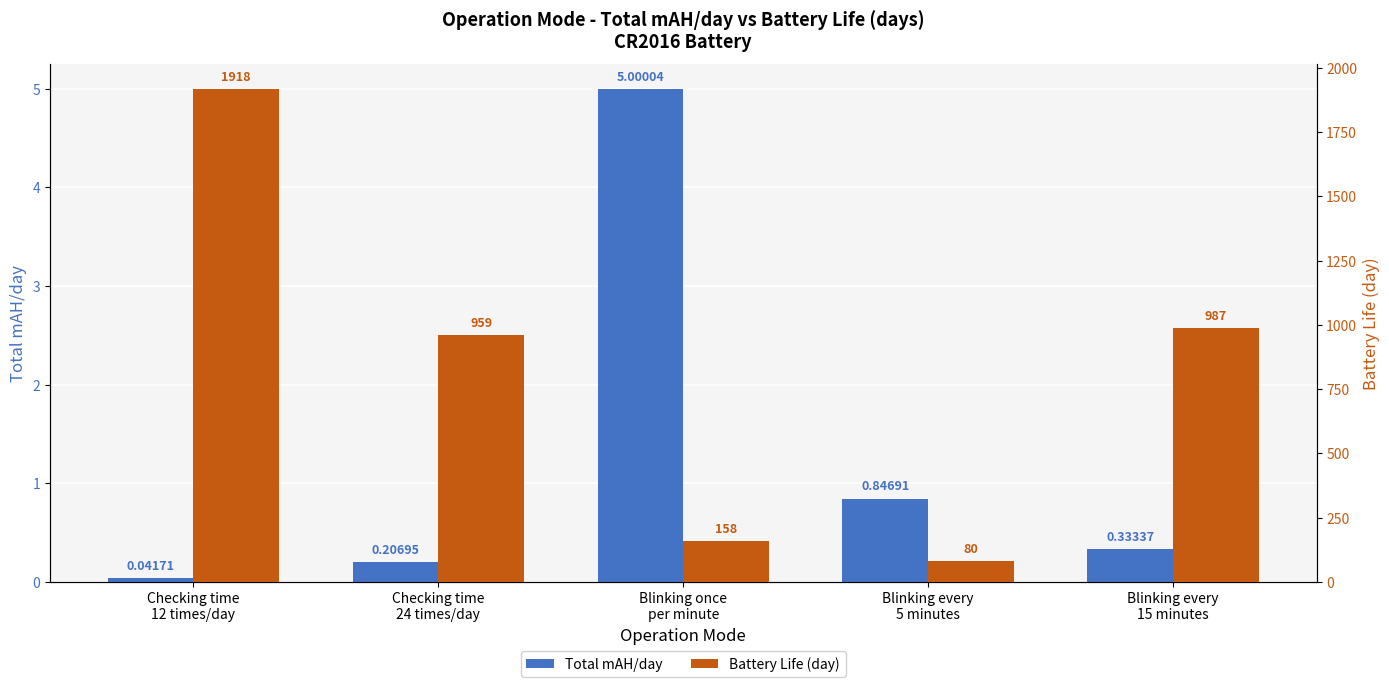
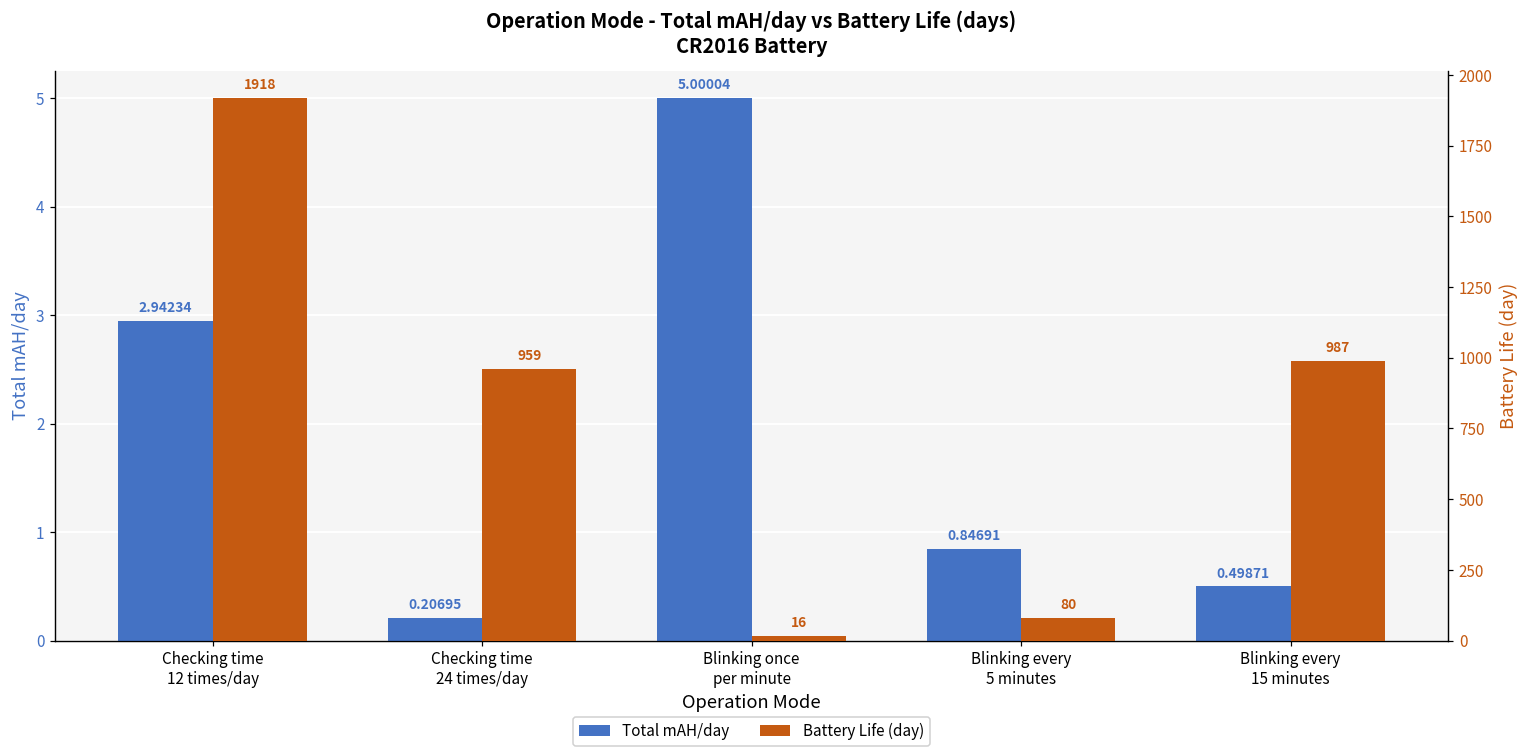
Total mAH/day, Checking time 12 times/day: 0.04171 -> 2.94234
Total mAH/day, Blinking every 15 minutes: 0.33337 -> 0.49871
Battery Life (day), Blinking once per minute: 158 -> 16
